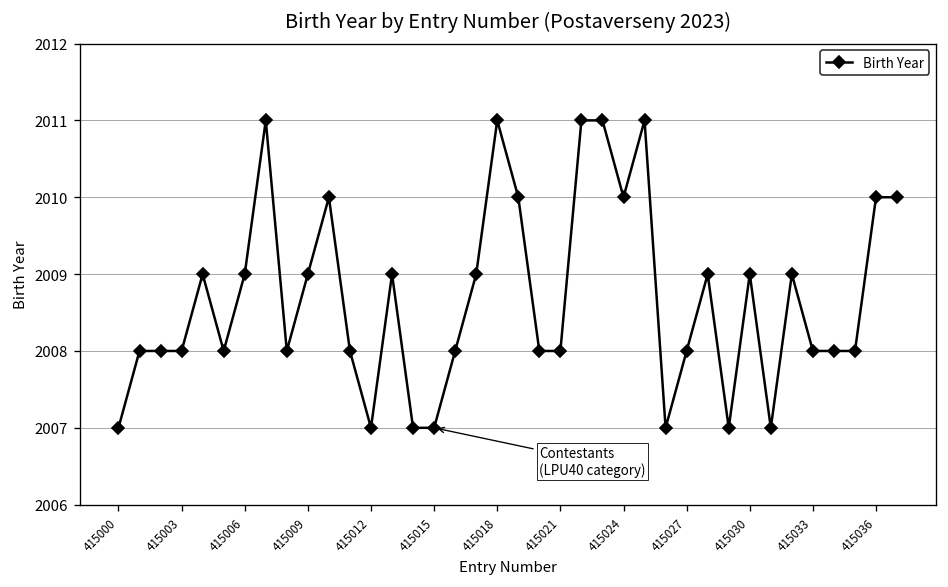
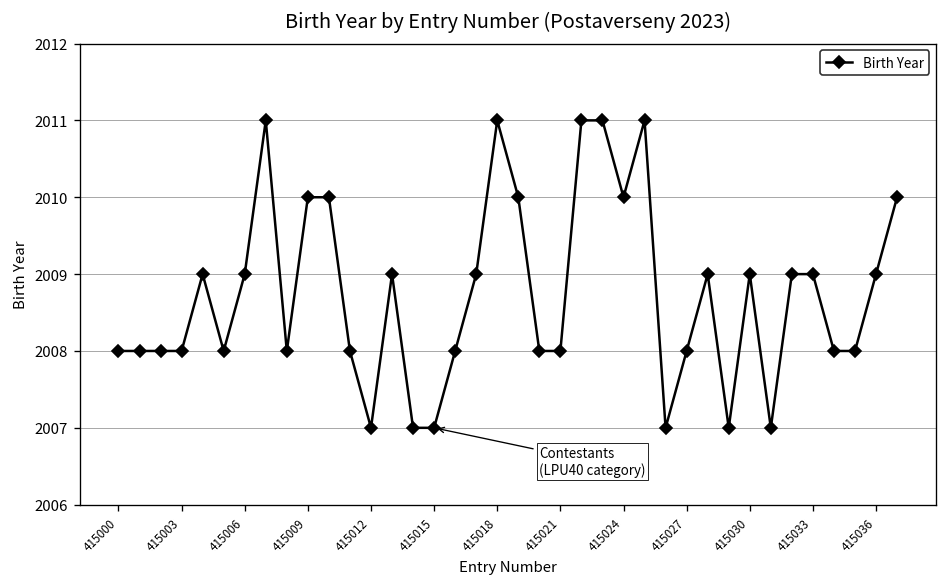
415000: 2007 -> 2008
415009: 2009 -> 2010
415033: 2008 -> 2009
415036: 2010 -> 2009
